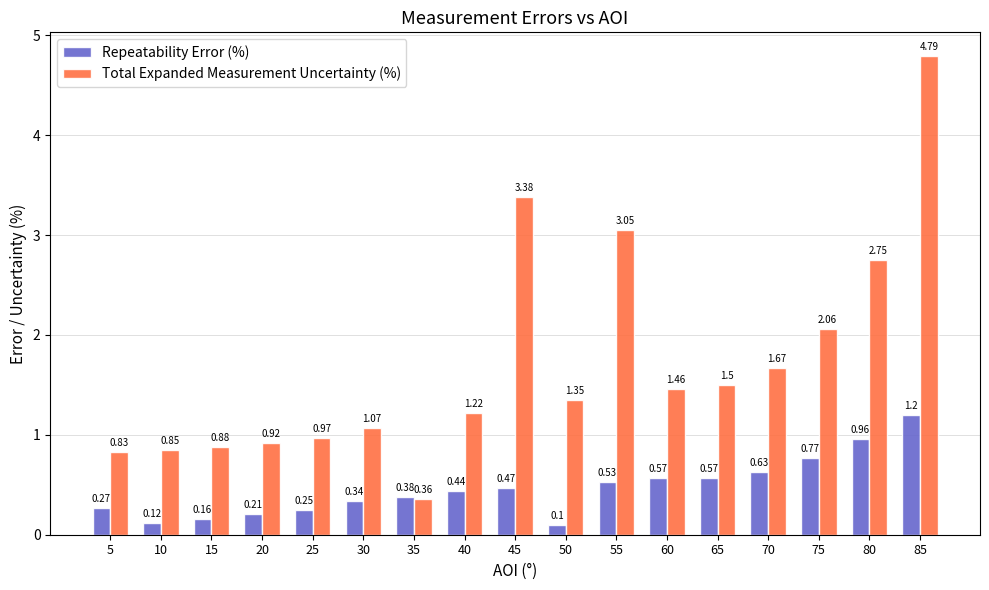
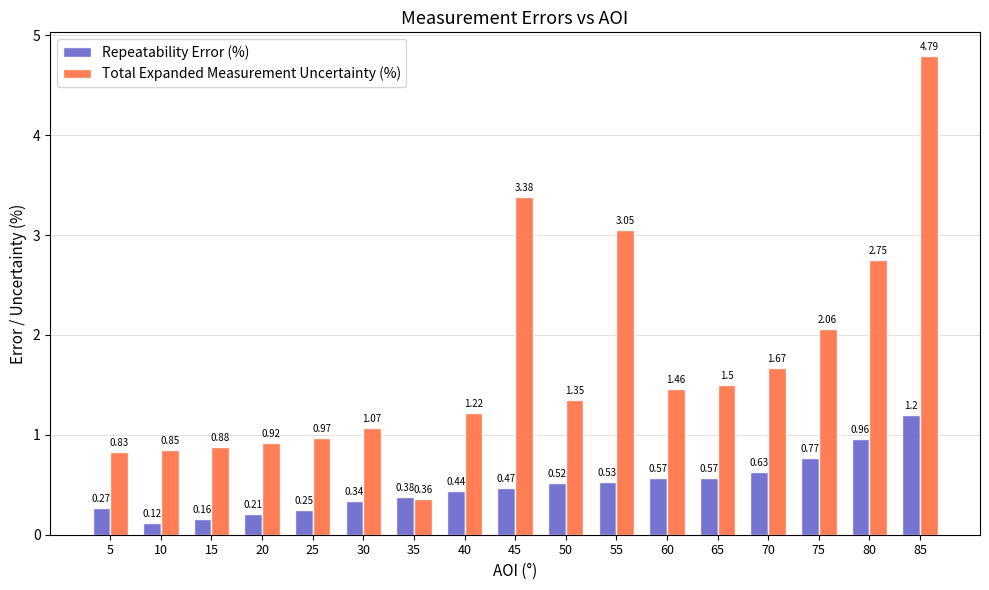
Repeatability Error (%), 50: 0.1 -> 0.52
